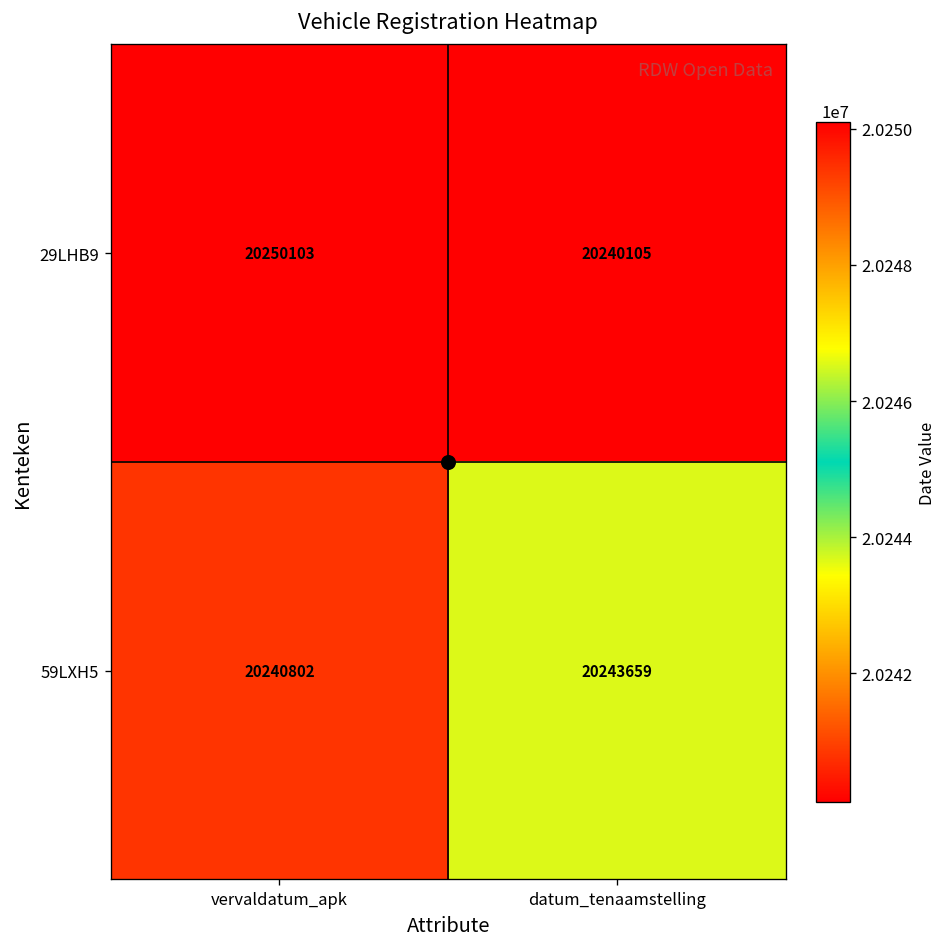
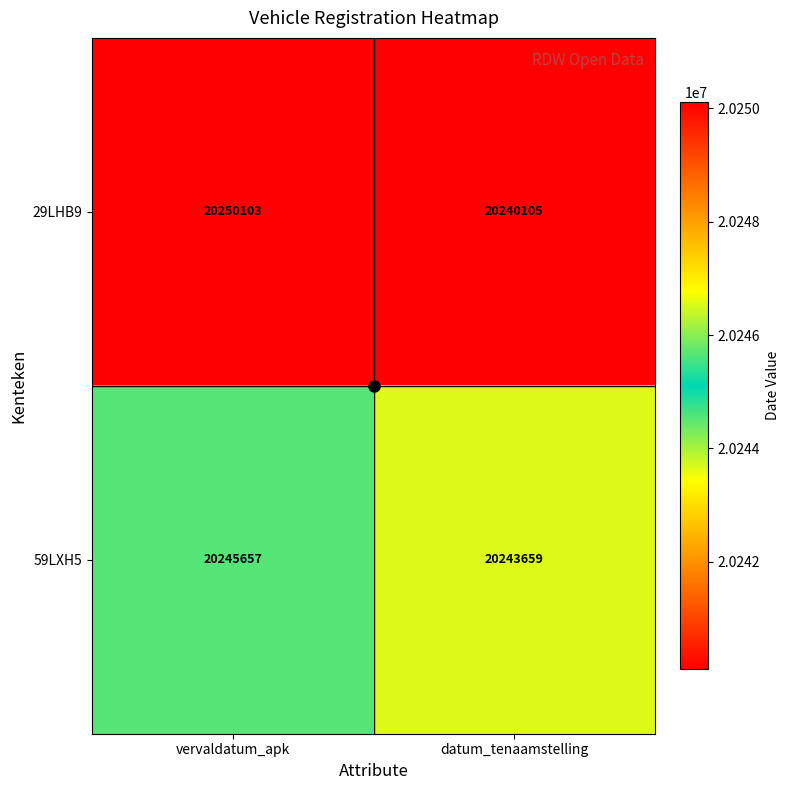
59LXH5, vervaldatum_apk: 20240802 -> 20245657
